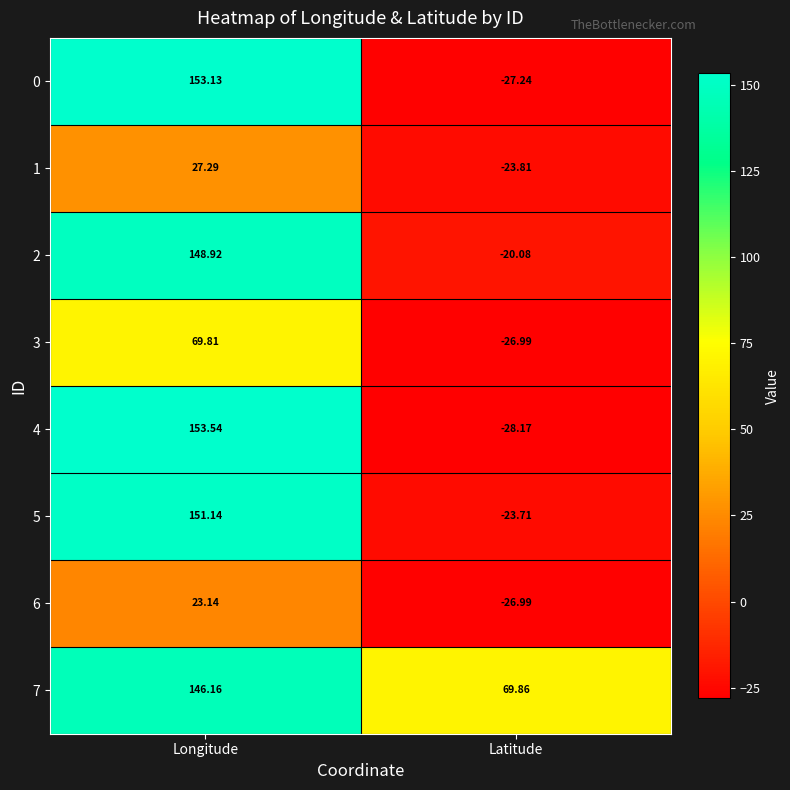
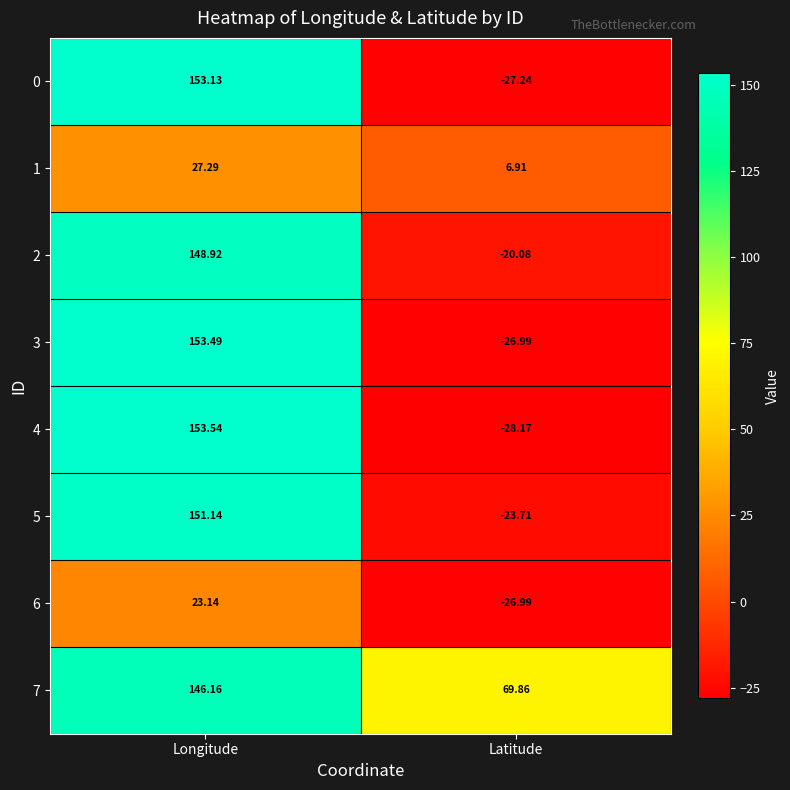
1, Latitude: -23.81 -> 6.91
3, Longitude: 69.81 -> 153.49
